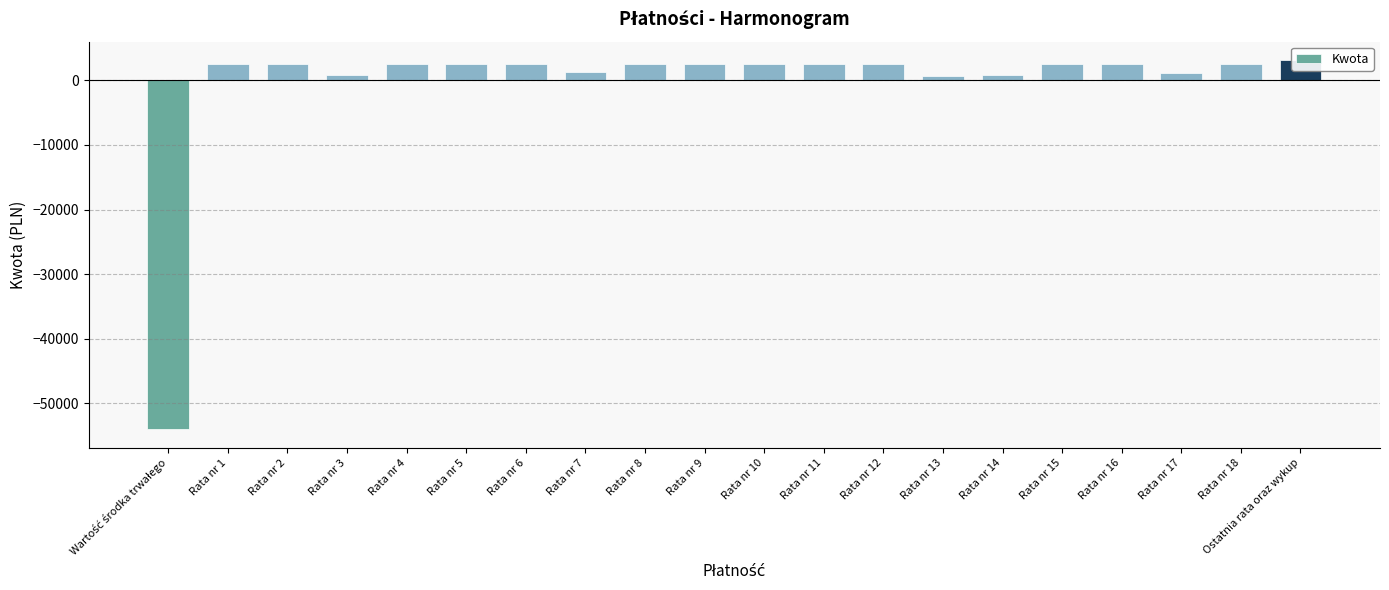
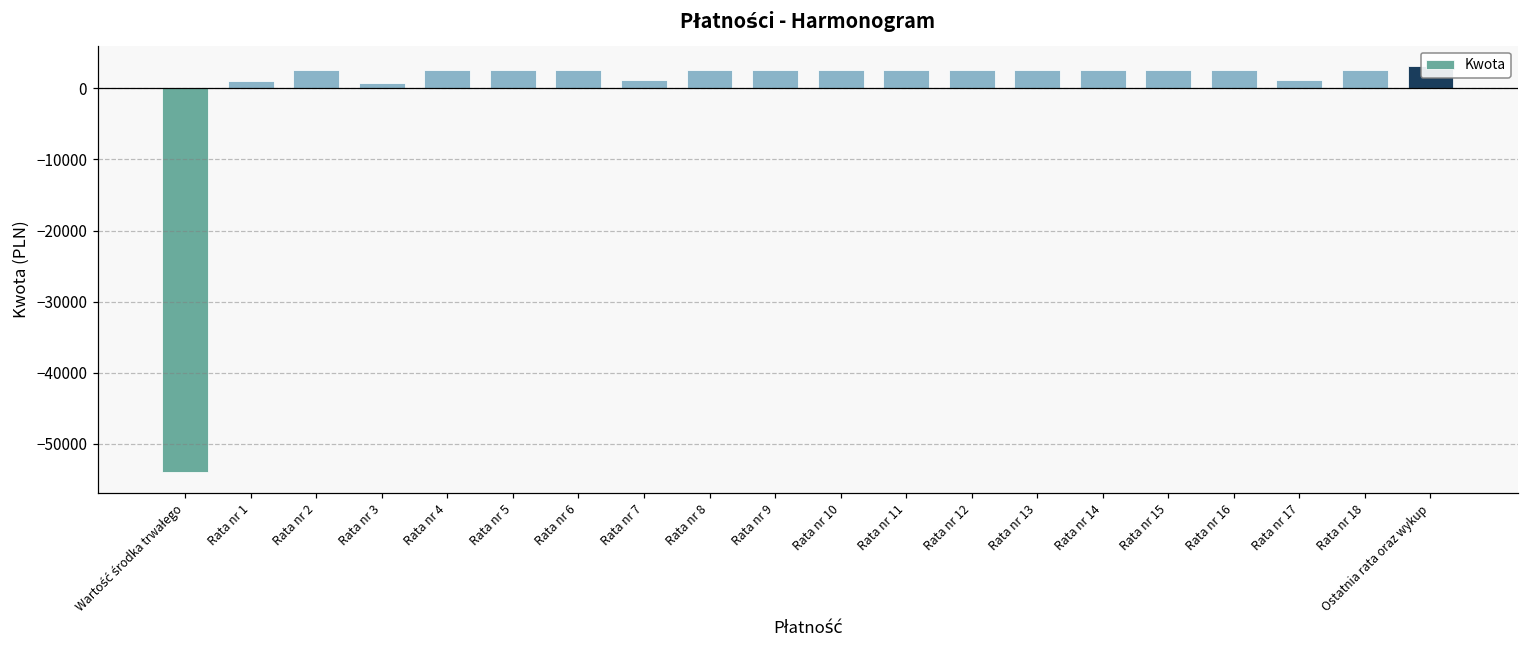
Rata nr 1: 3000 -> 1000
Rata nr 13: 1000 -> 3000
Rata nr 14: 1000 -> 3000
